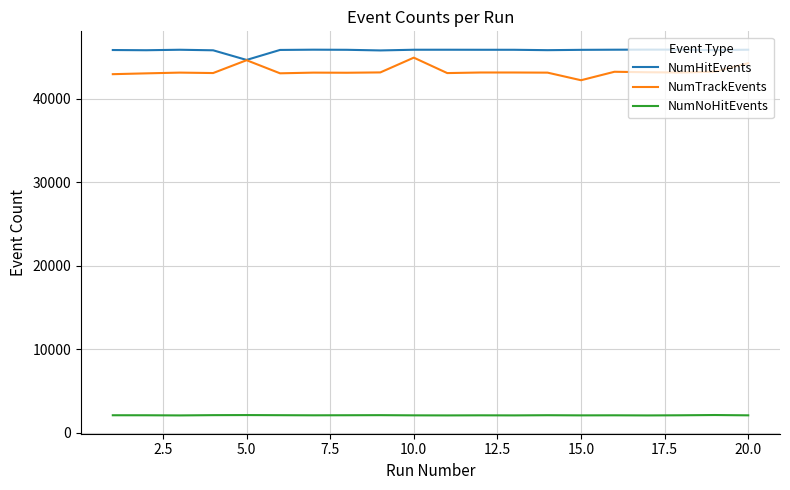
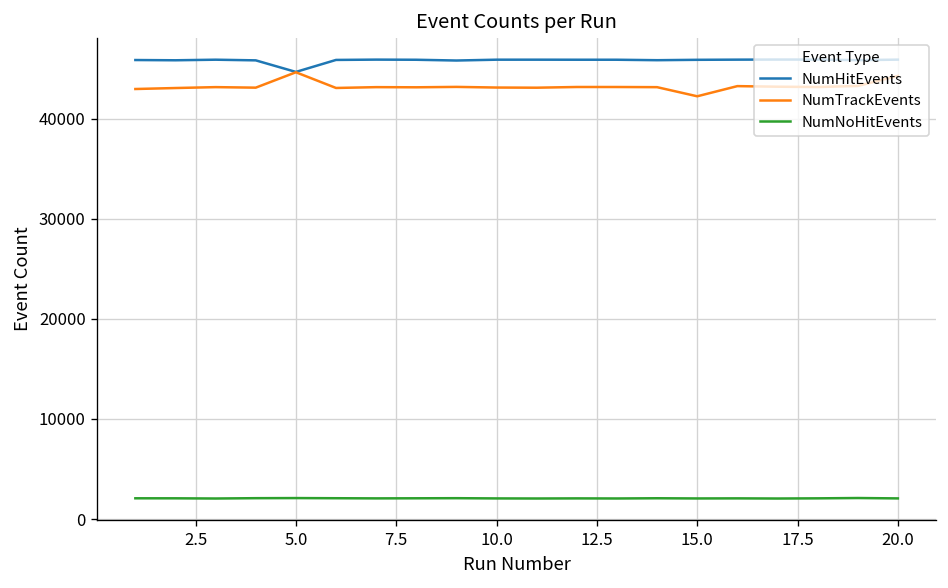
NumTrackEvents, 10.0: 45000 -> 43000
